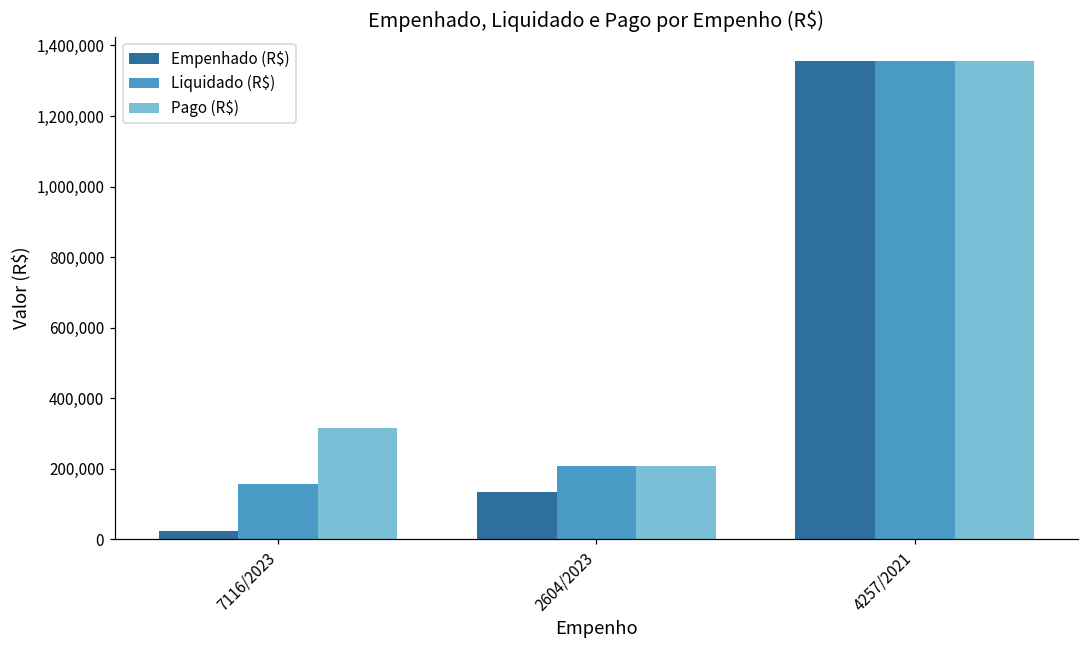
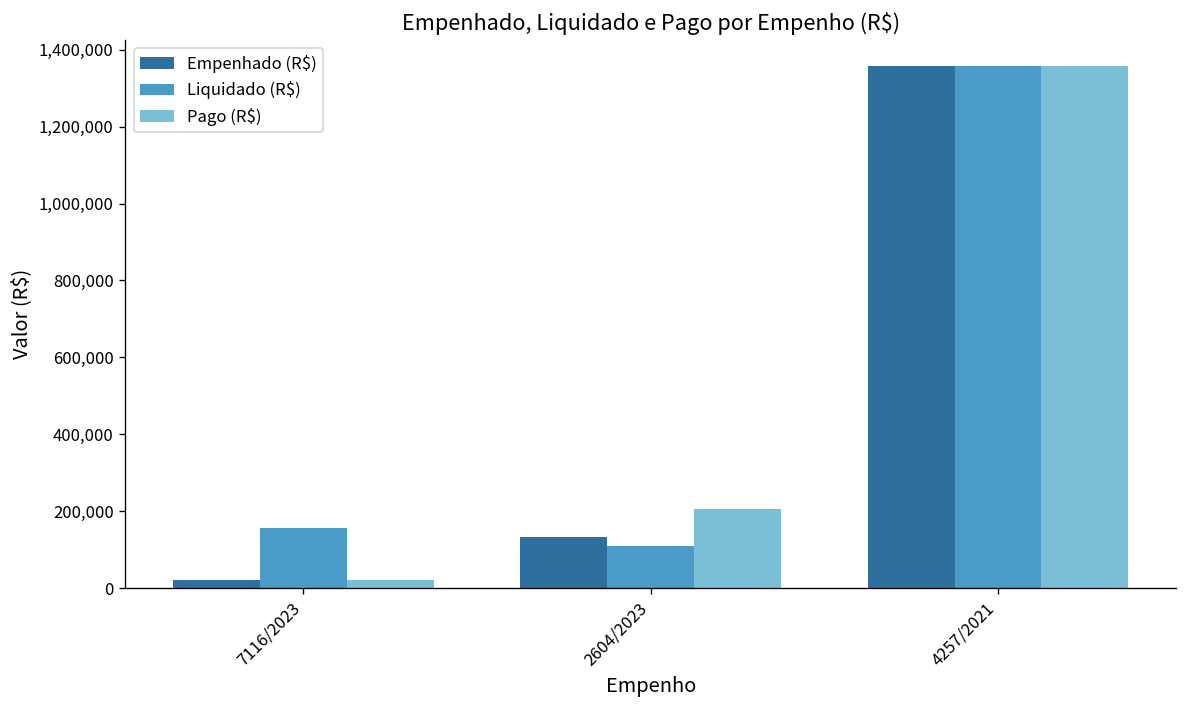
Pago (R$), 7116/2023: 320,000 -> 20,000
Liquidado (R$), 2604/2023: 210,000 -> 110,000
